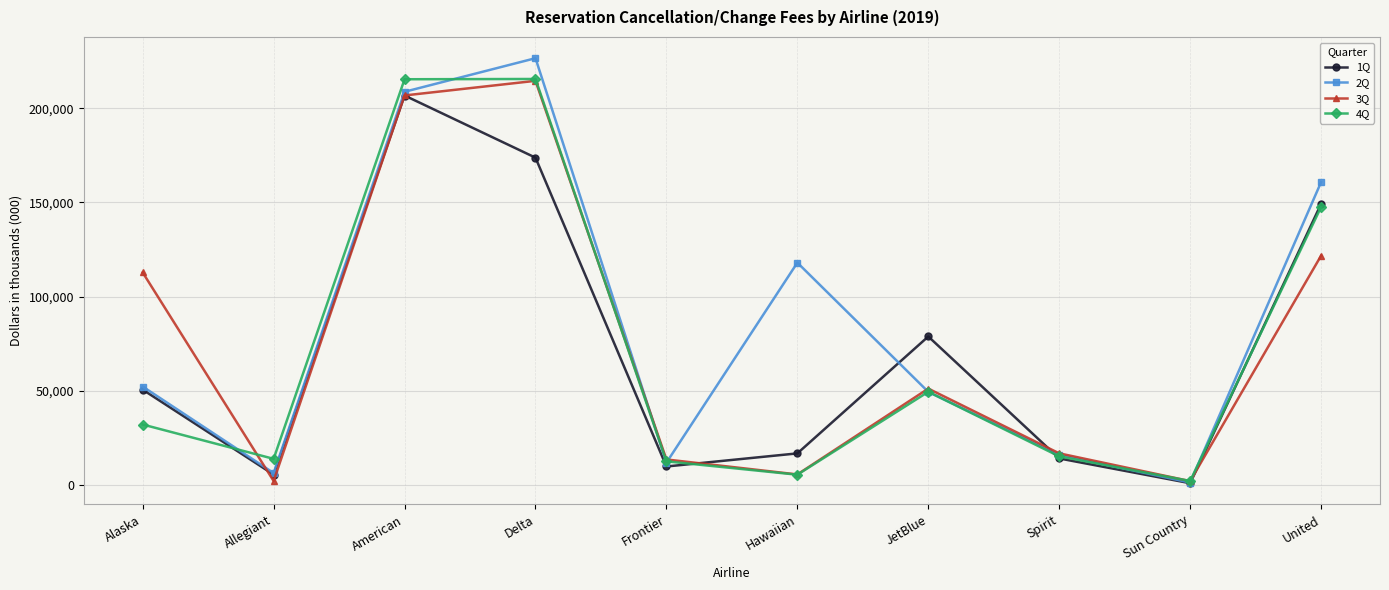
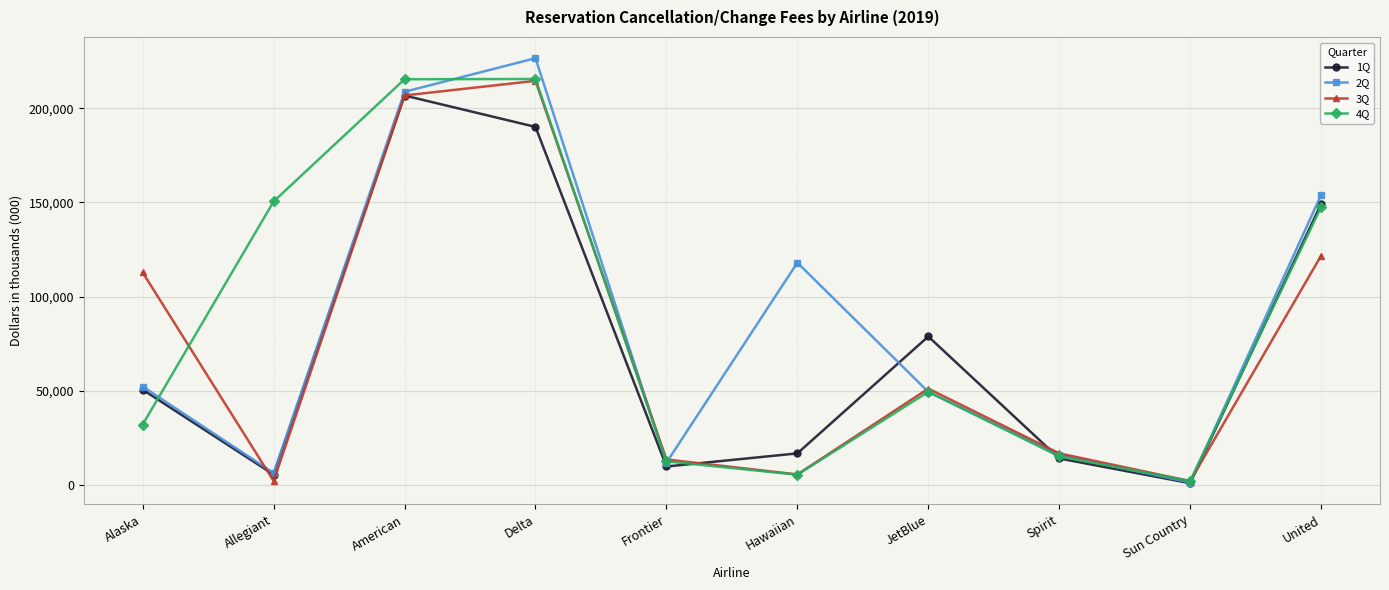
4Q, Allegiant: 14,000 -> 151,000
1Q, Delta: 174,000 -> 190,000
2Q, United: 161,000 -> 154,000
